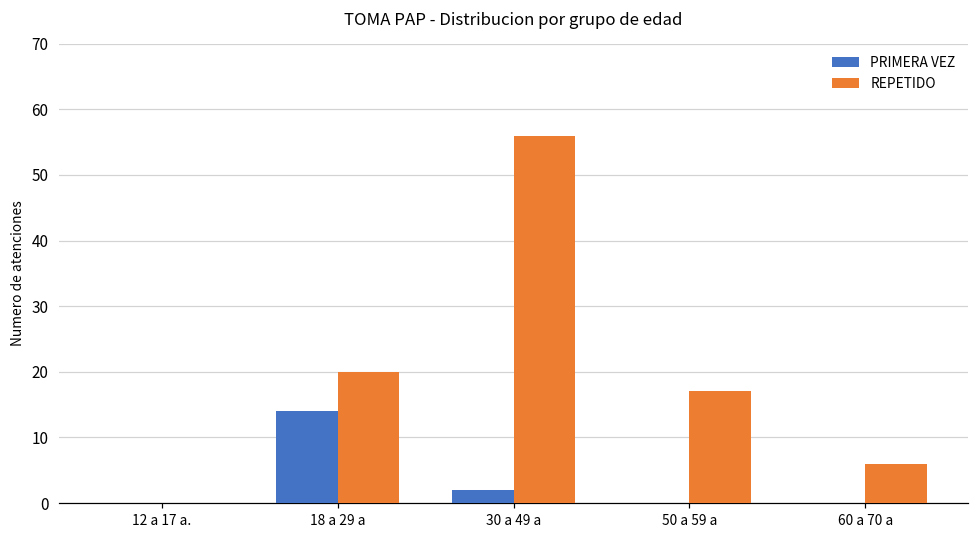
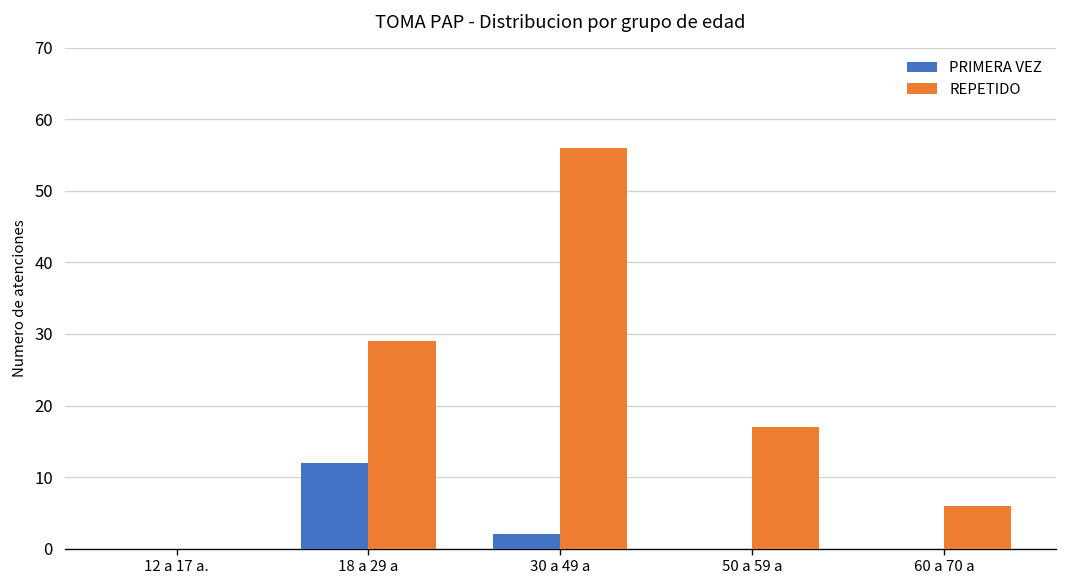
PRIMERA VEZ, 18 a 29 a: 14 -> 12
REPETIDO, 18 a 29 a: 20 -> 29
